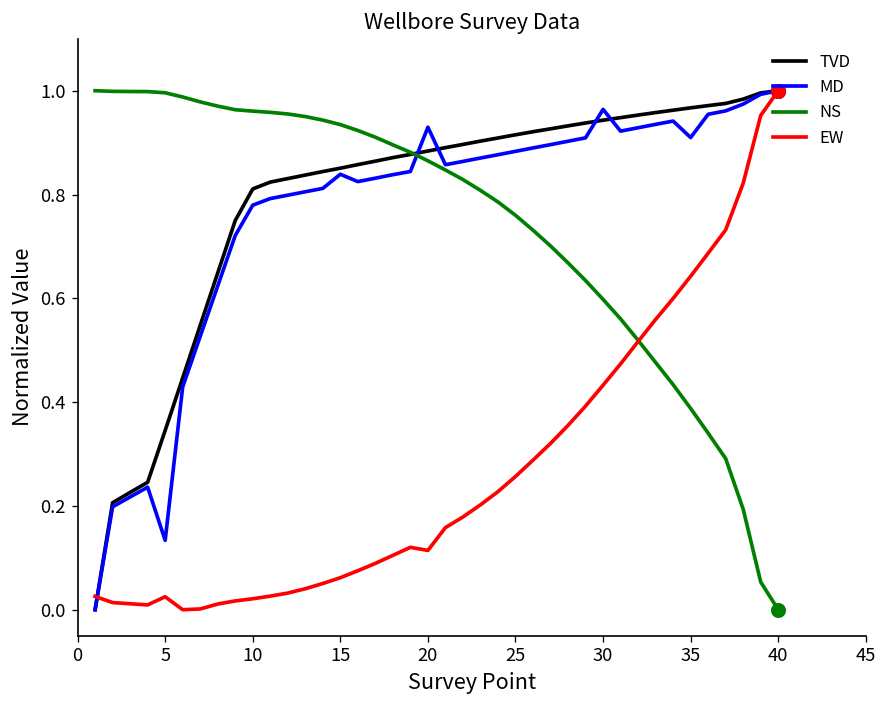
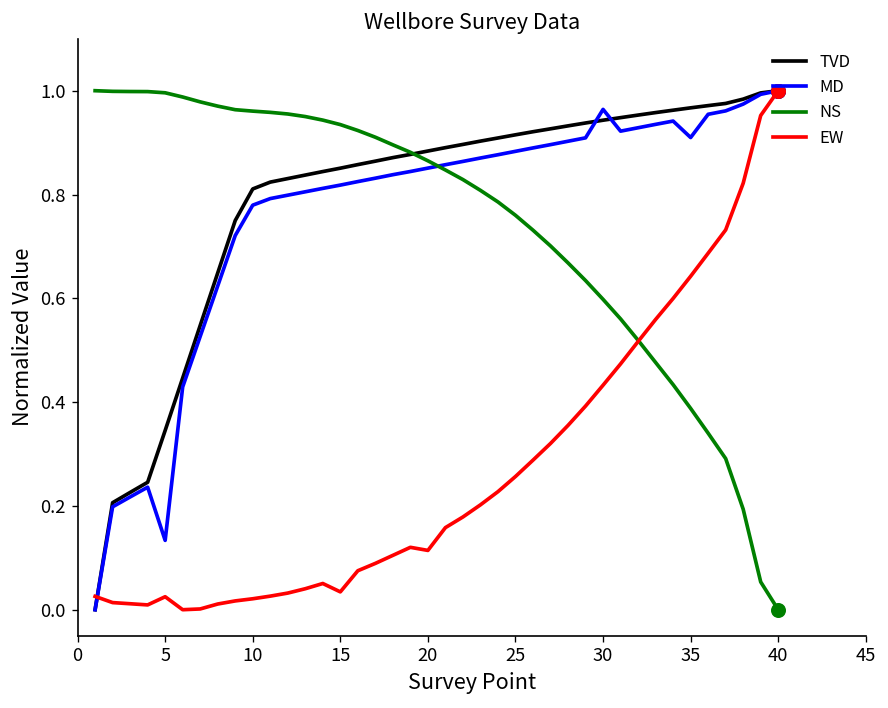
MD, 15: 0.84 -> 0.82
EW, 15: 0.06 -> 0.03
MD, 20: 0.93 -> 0.85
